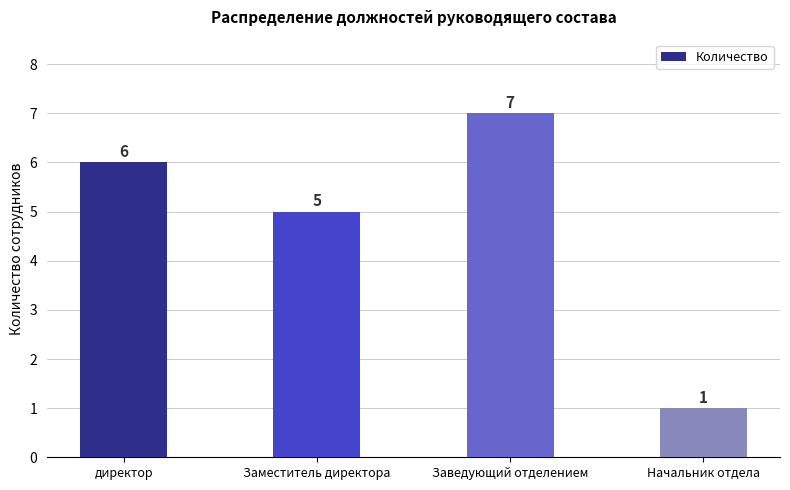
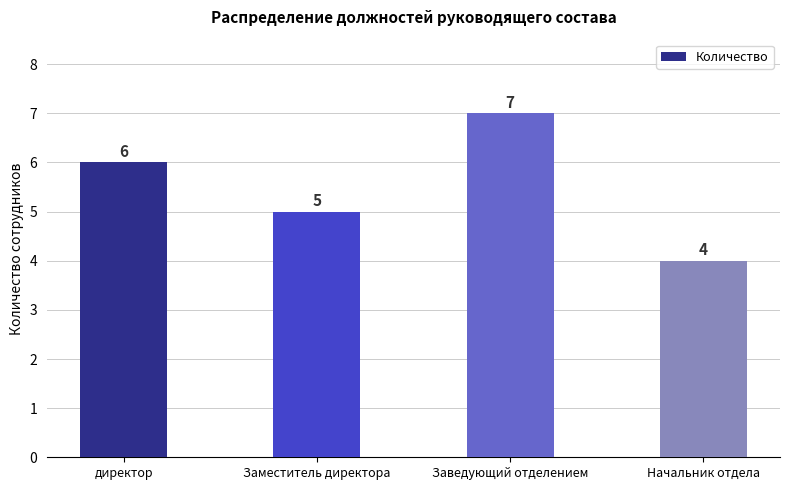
Начальник отдела: 1 -> 4
